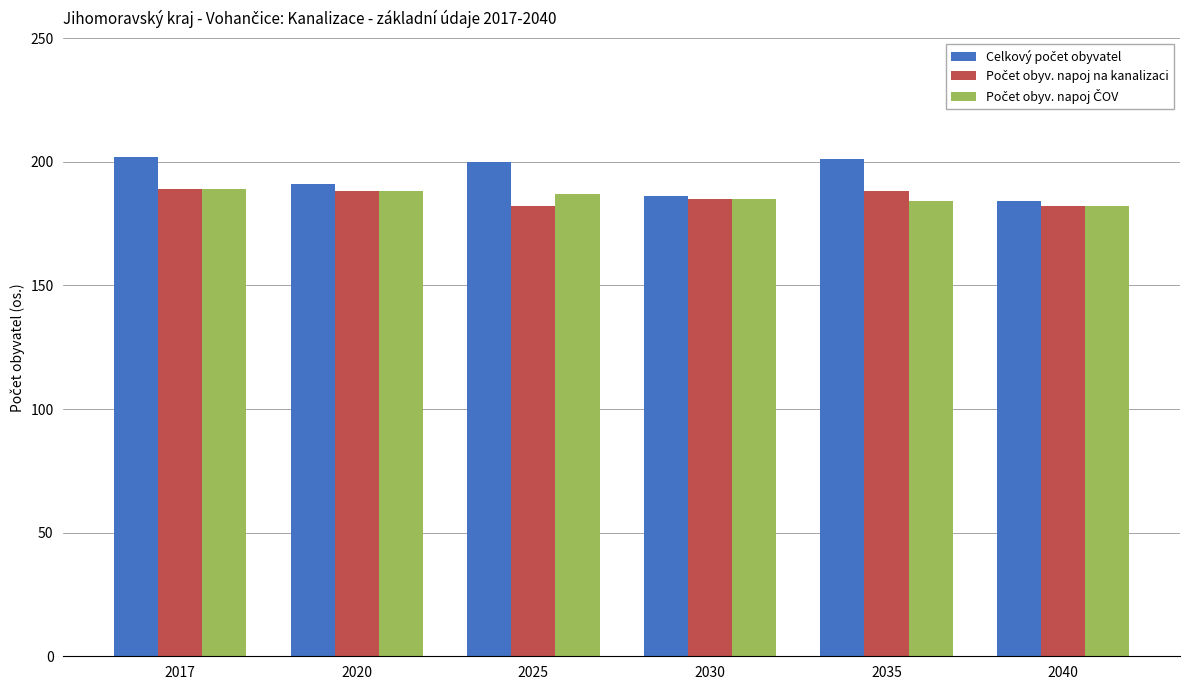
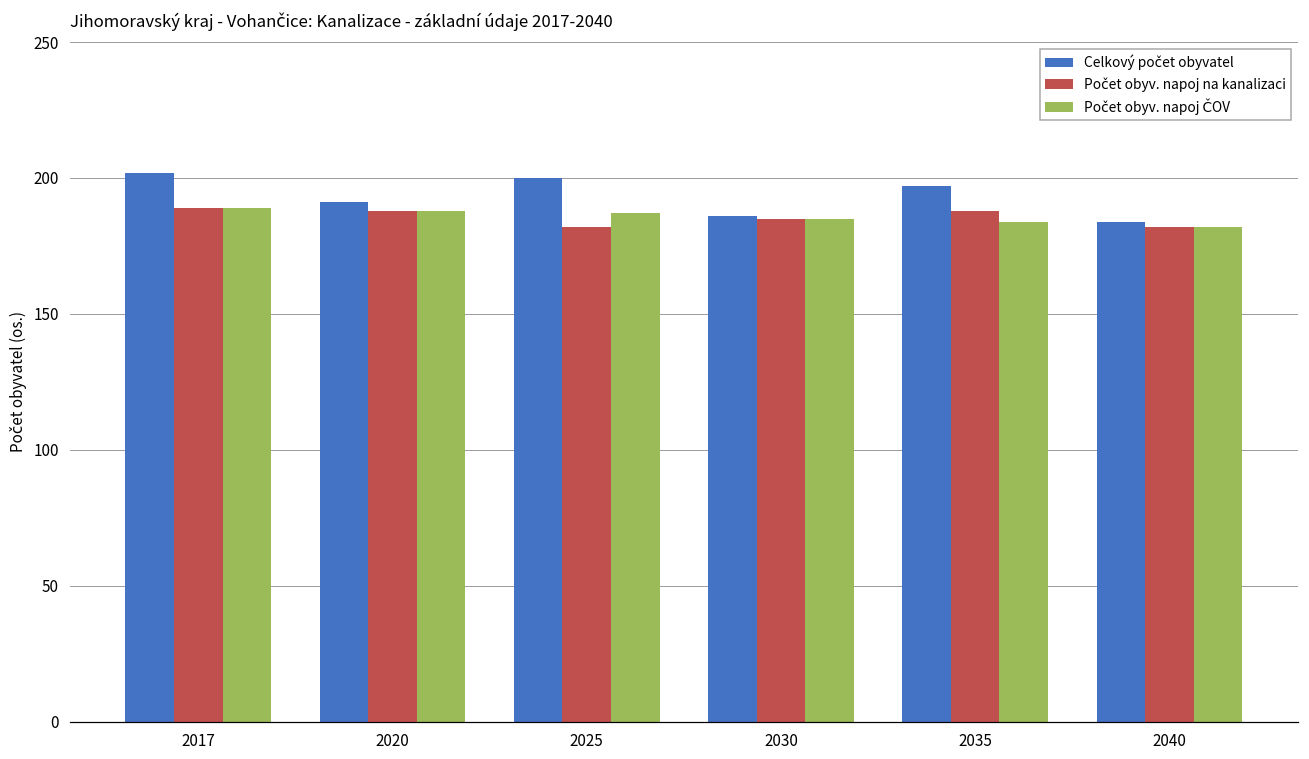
Celkový počet obyvatel, 2035: 201 -> 197
